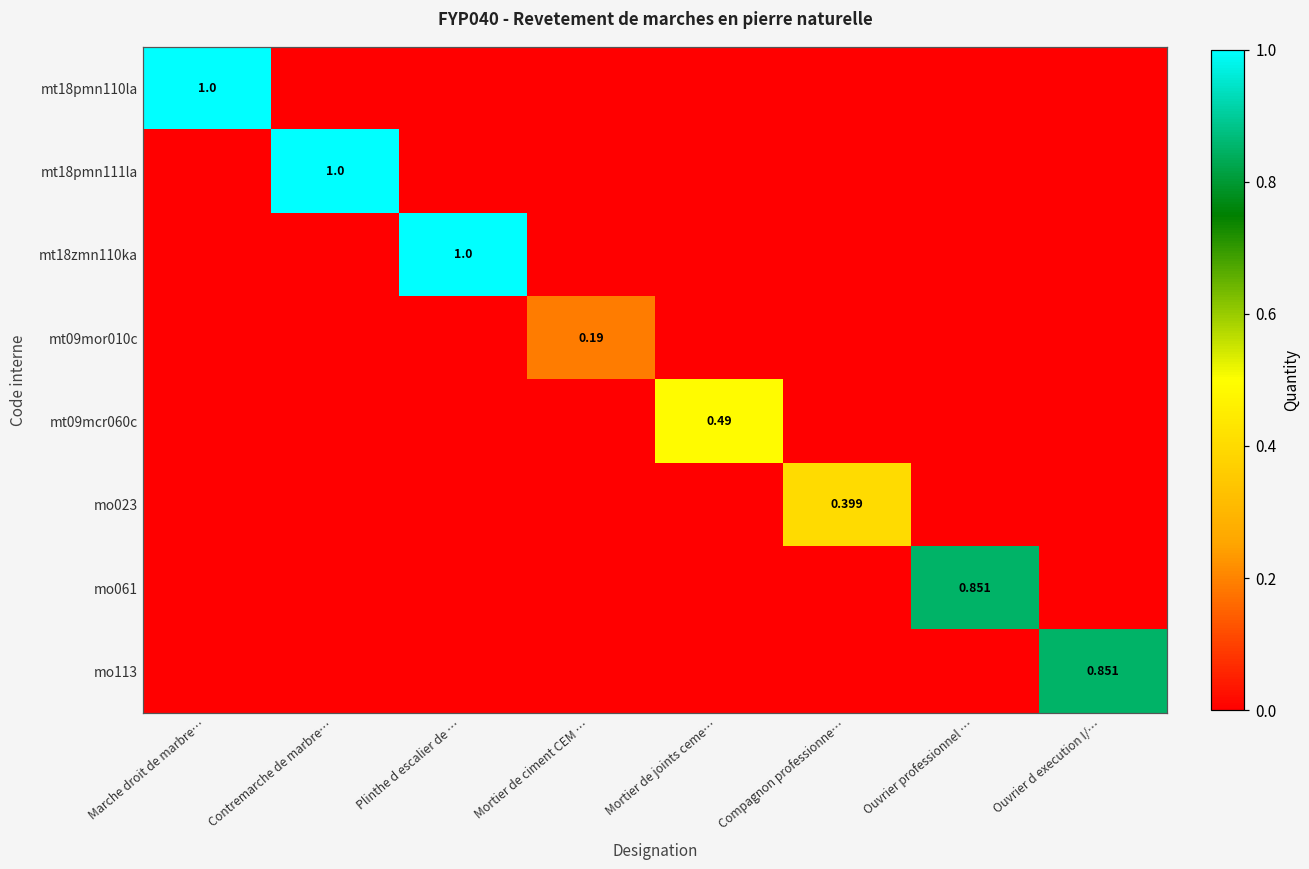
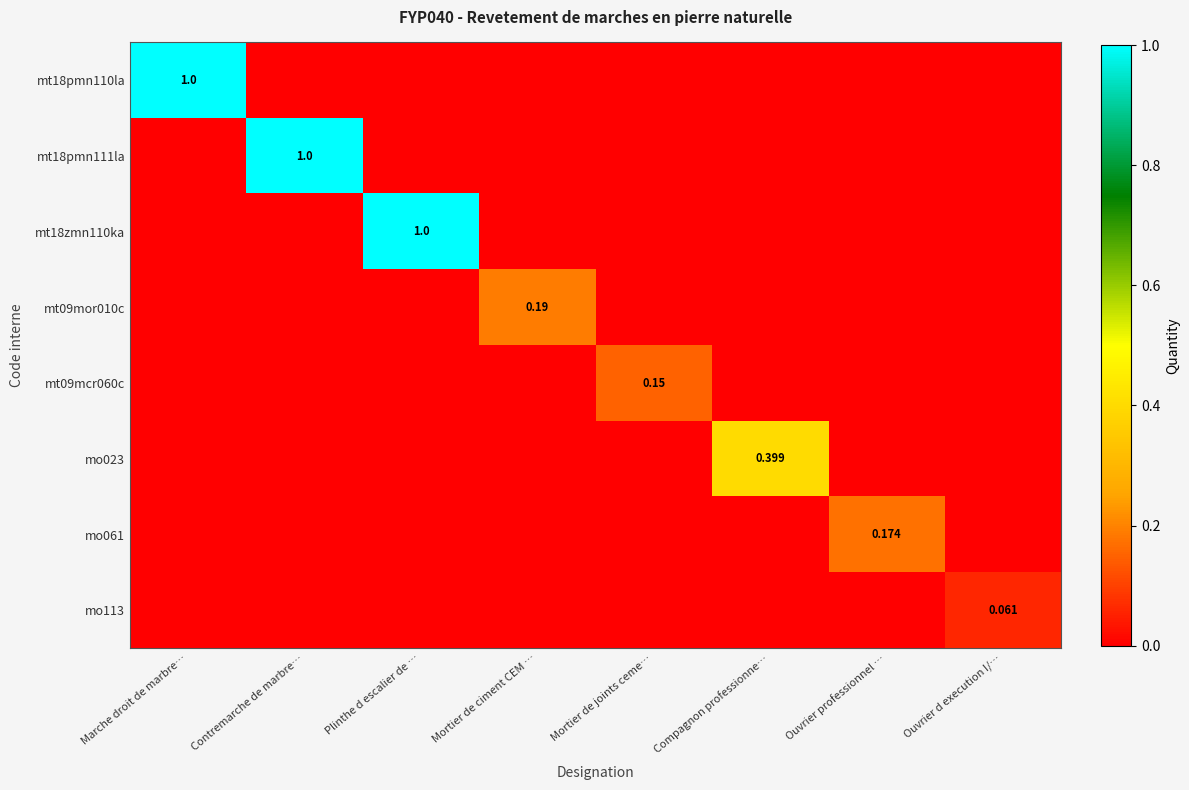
mt09mcr060c, Mortier de joints ceme…: 0.49 -> 0.15
mo061, Ouvrier professionnel …: 0.851 -> 0.174
mo113, Ouvrier d execution I/…: 0.851 -> 0.061
